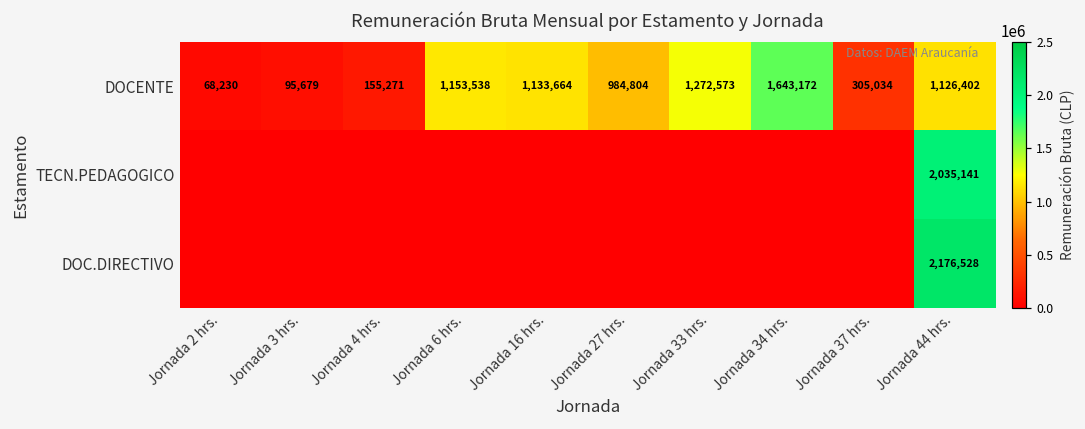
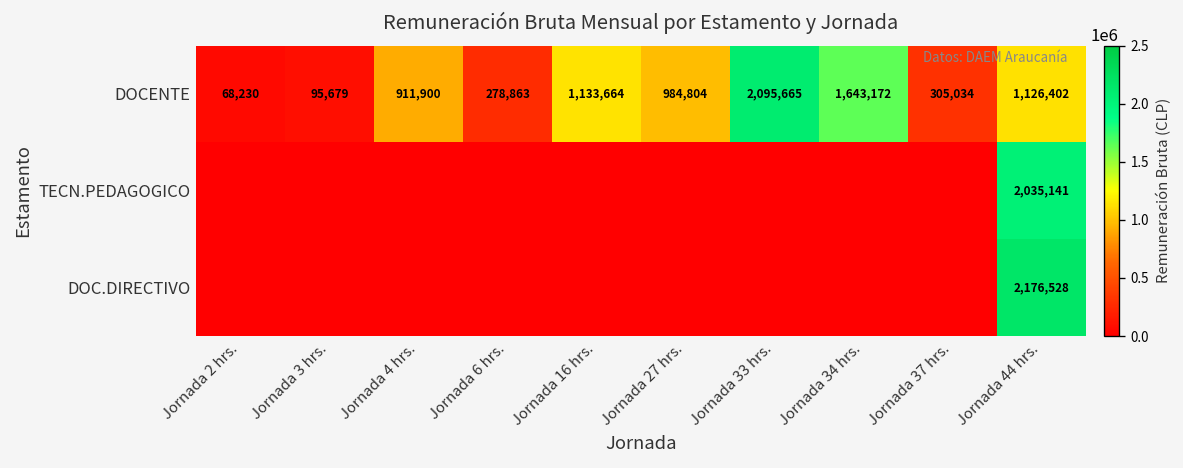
DOCENTE, Jornada 4 hrs.: 155,271 -> 911,900
DOCENTE, Jornada 6 hrs.: 1,153,538 -> 278,863
DOCENTE, Jornada 33 hrs.: 1,272,573 -> 2,095,665
